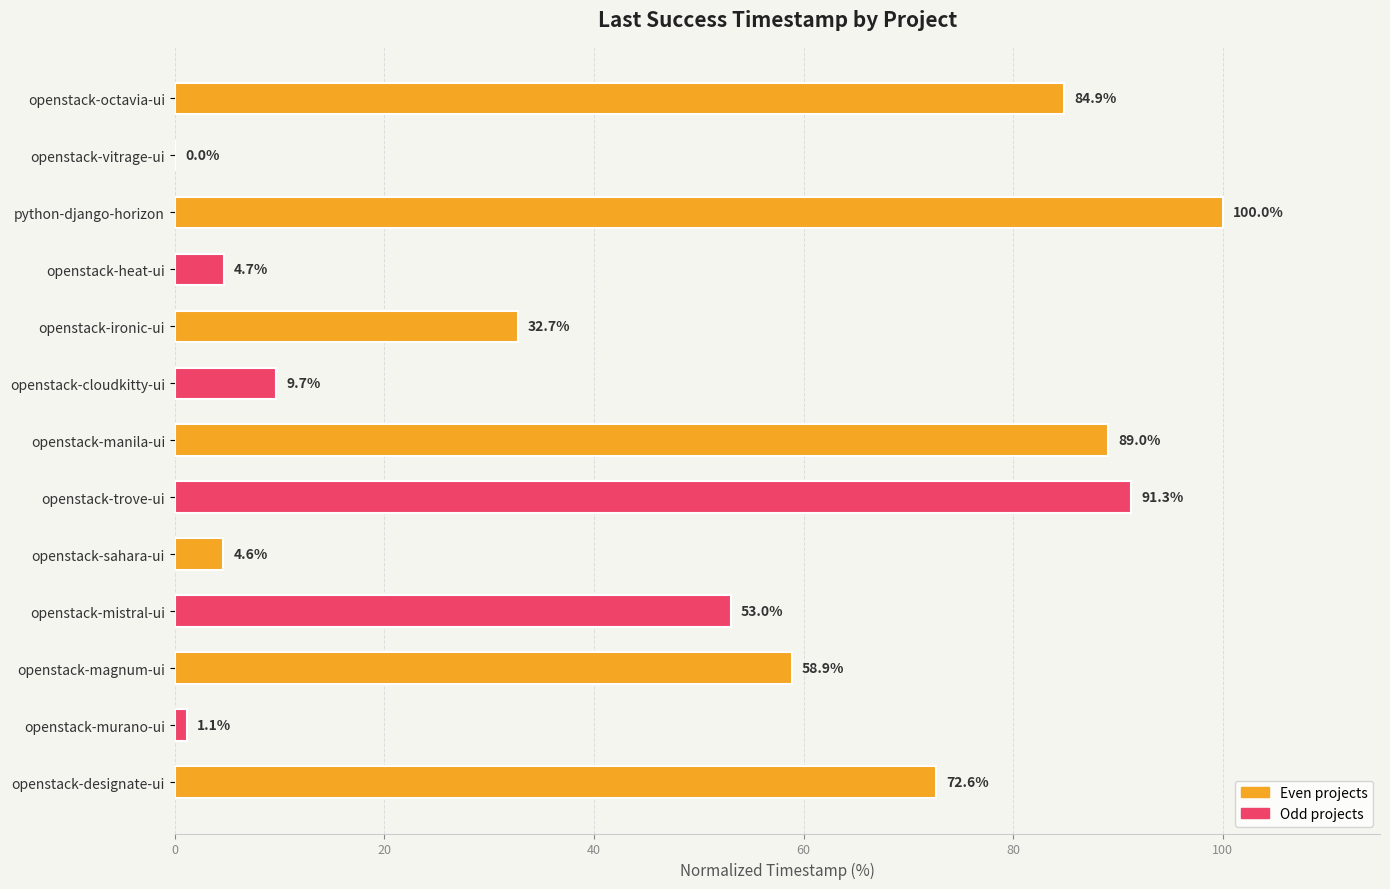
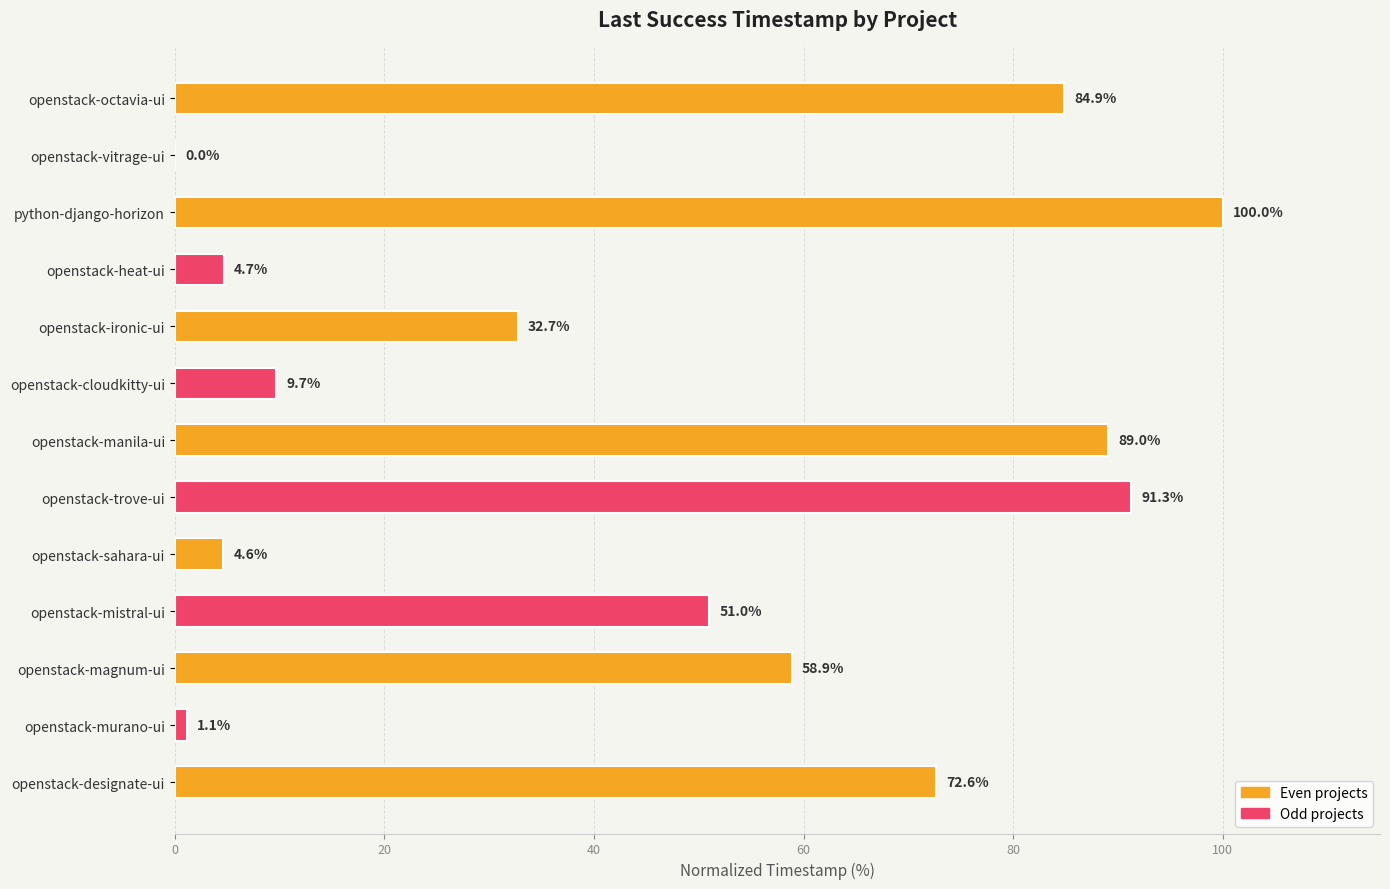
openstack-mistral-ui: 53.0% -> 51.0%
